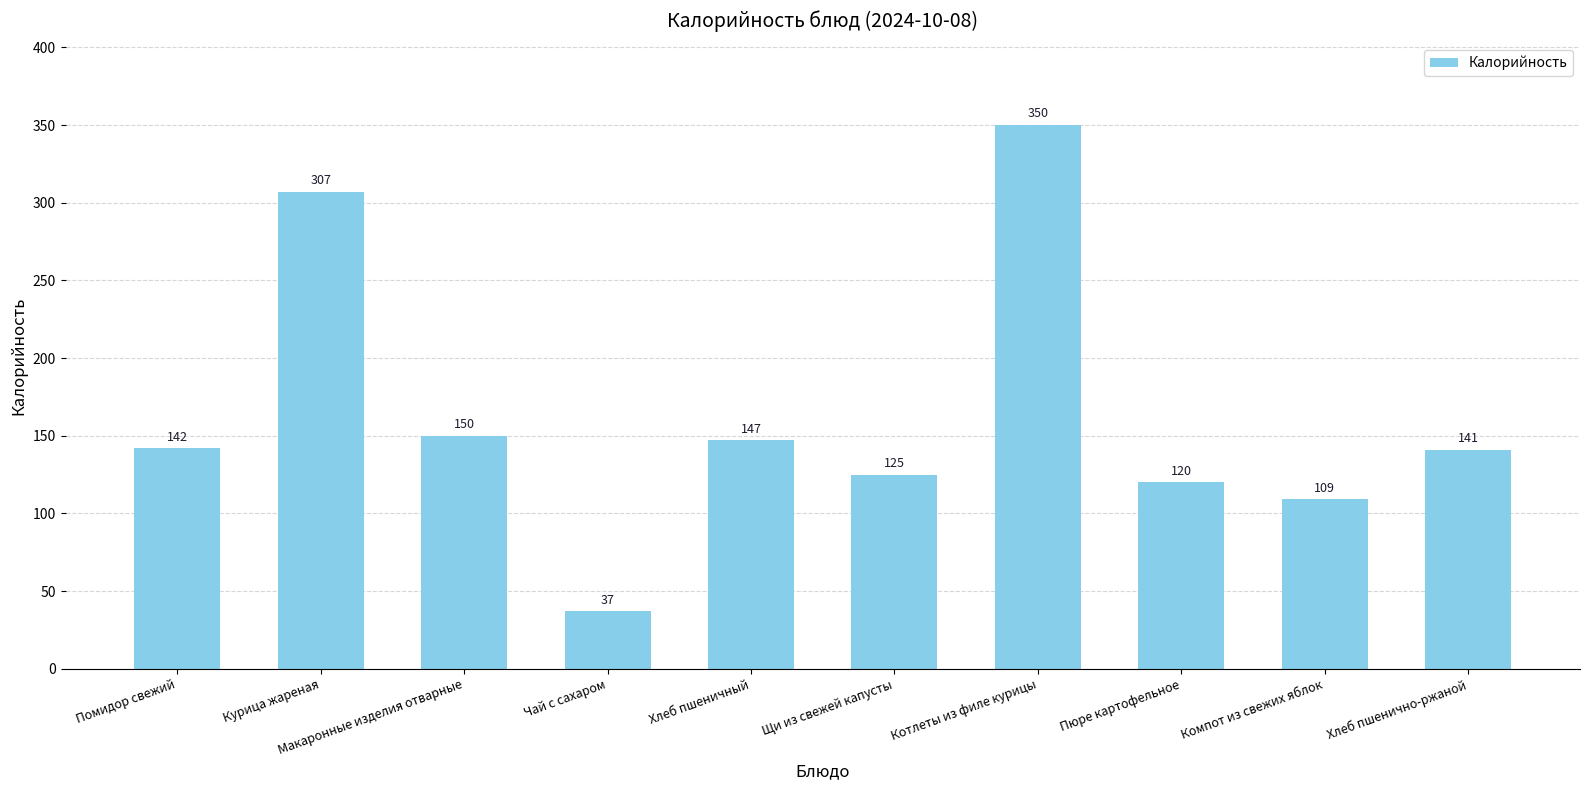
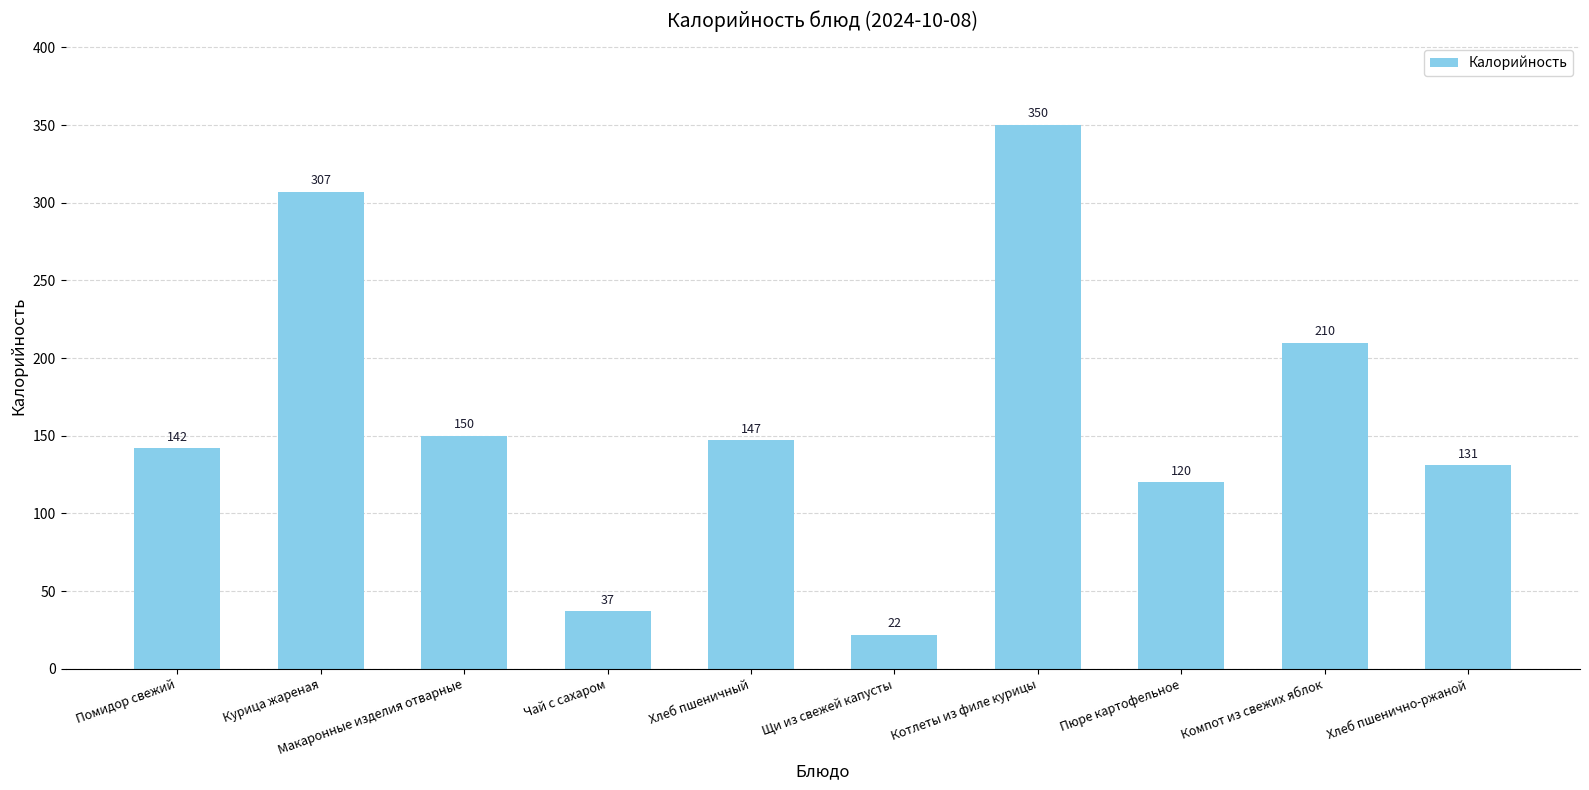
Щи из свежей капусты: 125 -> 22
Компот из свежих яблок: 109 -> 210
Хлеб пшенично-ржаной: 141 -> 131
